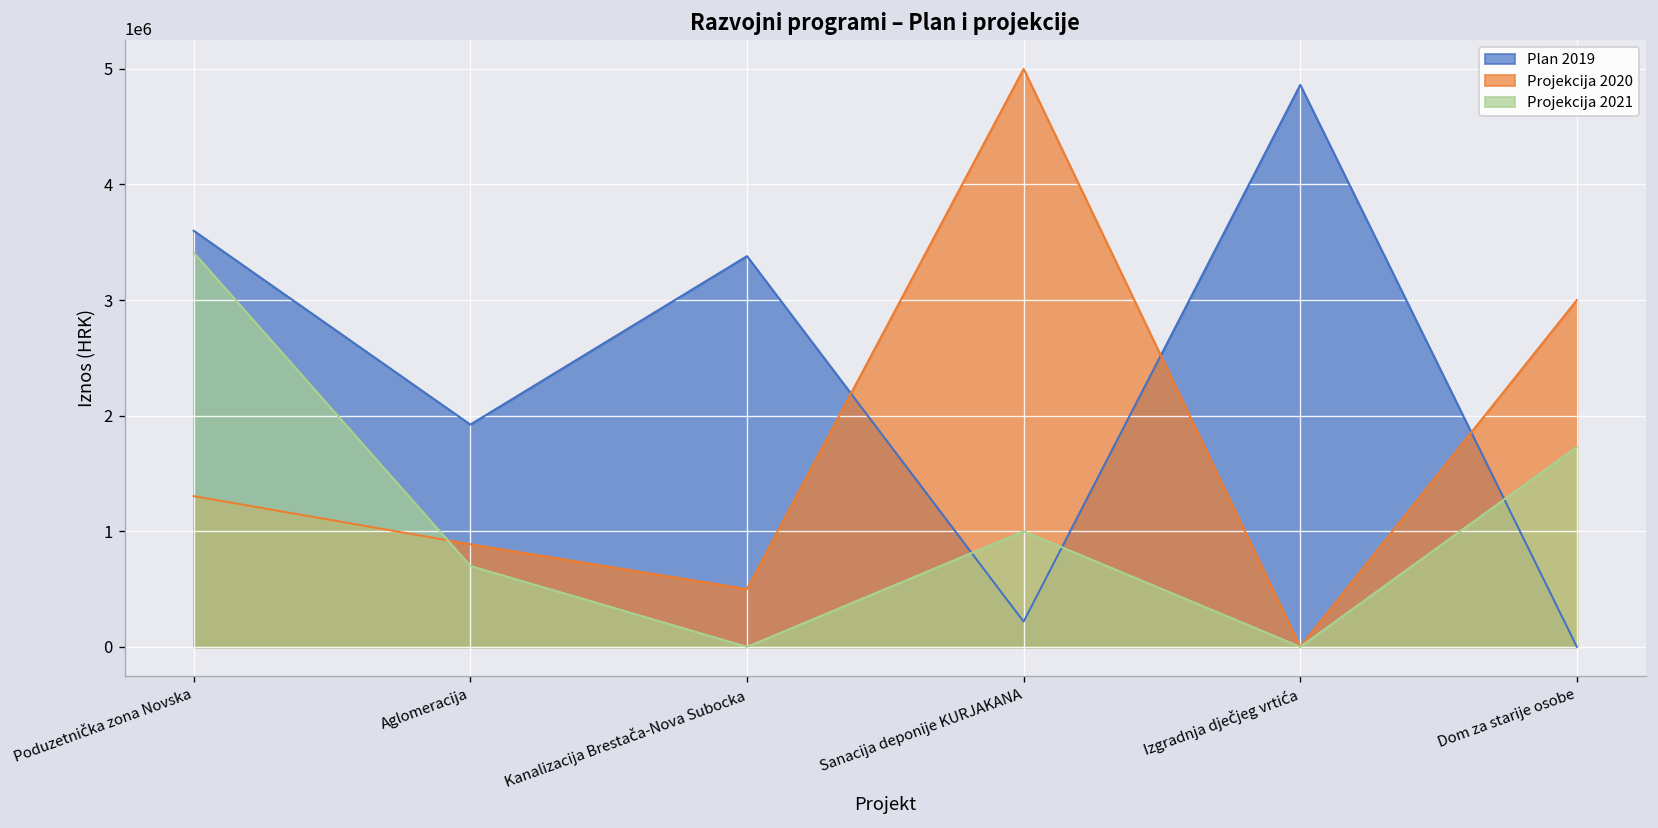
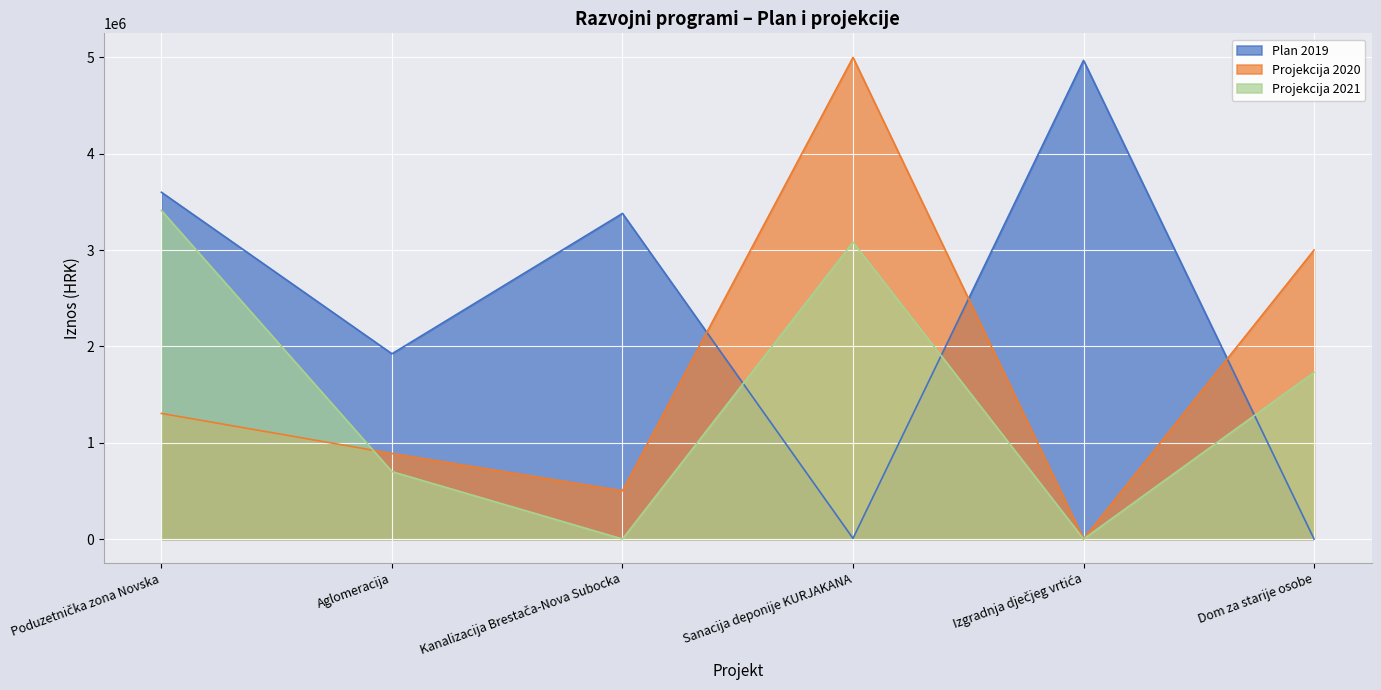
Plan 2019, Sanacija deponije KURJAKANA: 200000 -> 0
Projekcija 2021, Sanacija deponije KURJAKANA: 1000000 -> 3100000
Plan 2019, Izgradnja dječjeg vrtića: 4900000 -> 5000000
